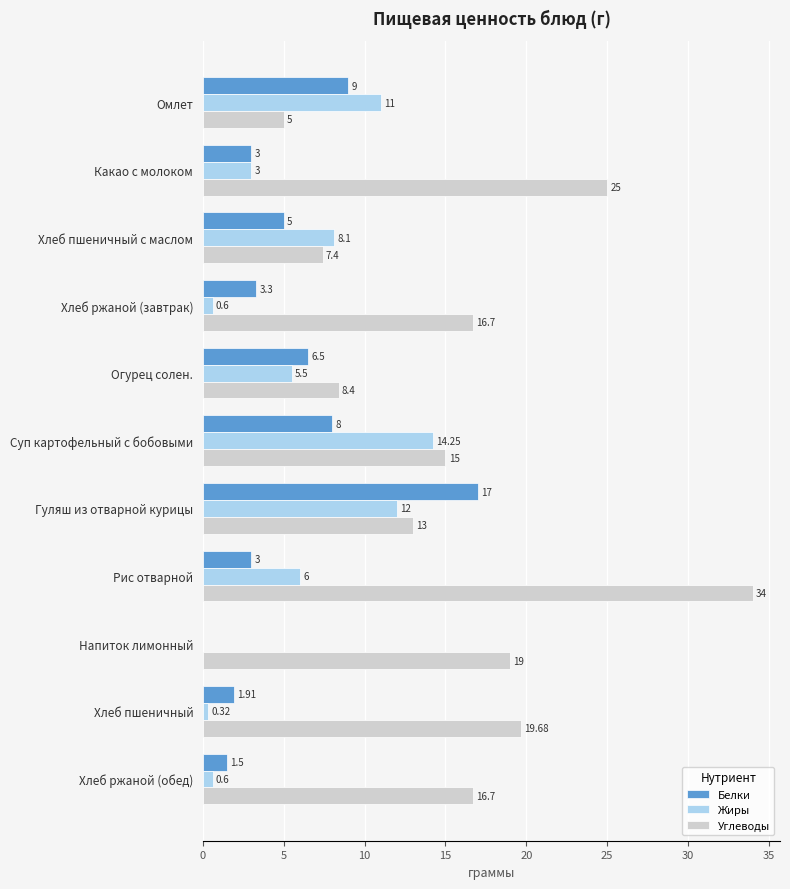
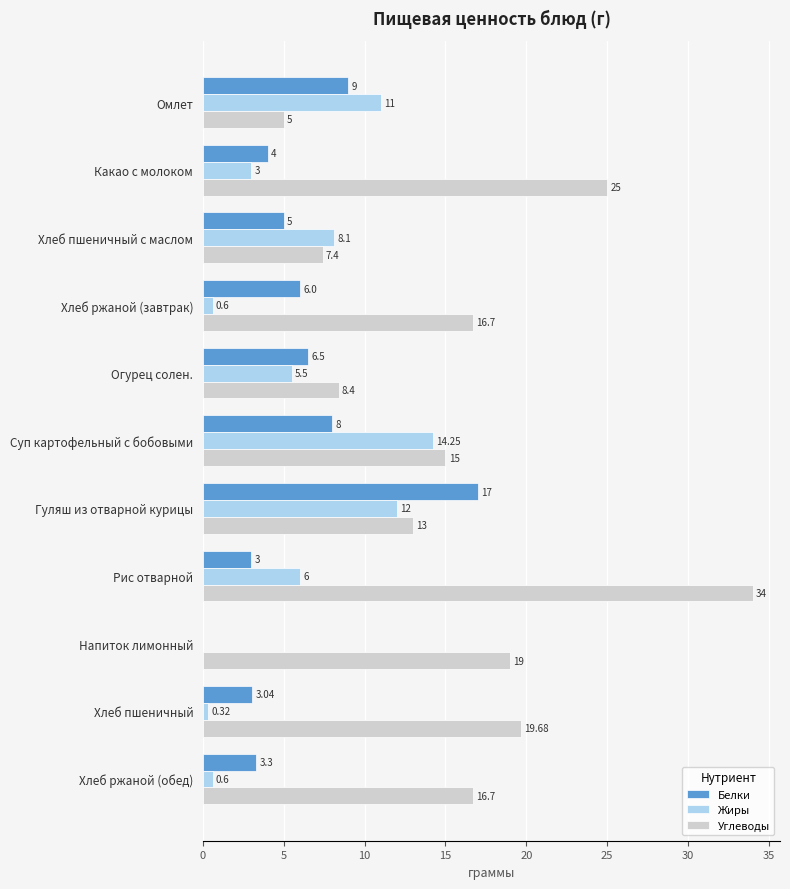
Белки, Какао с молоком: 3 -> 4
Белки, Хлеб ржаной (завтрак): 3.3 -> 6.0
Белки, Хлеб пшеничный: 1.91 -> 3.04
Белки, Хлеб ржаной (обед): 1.5 -> 3.3
